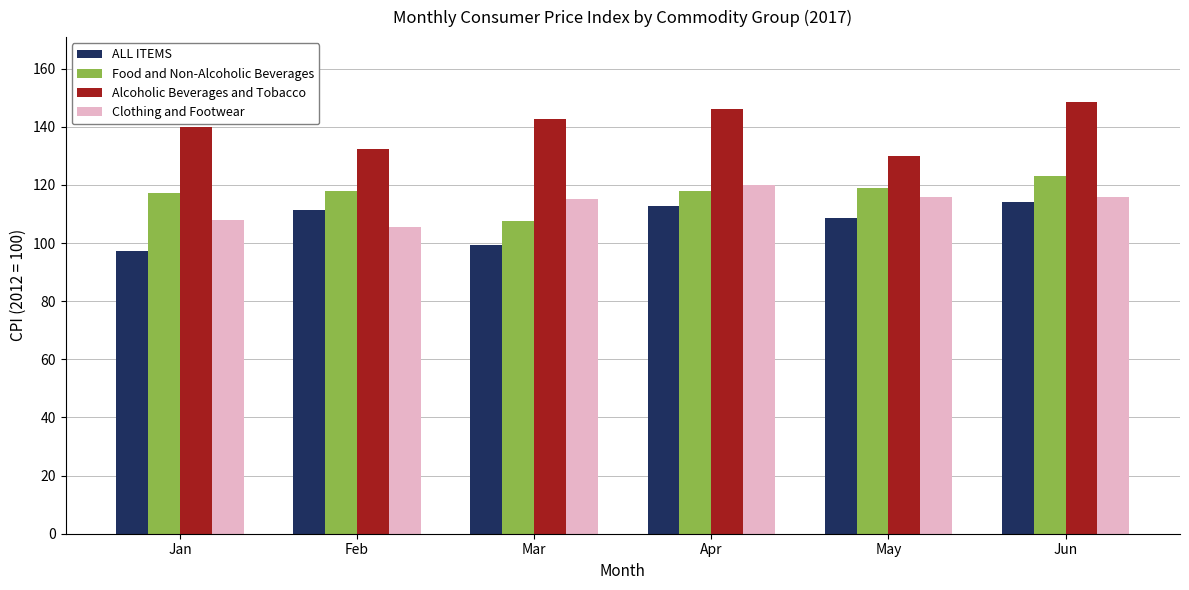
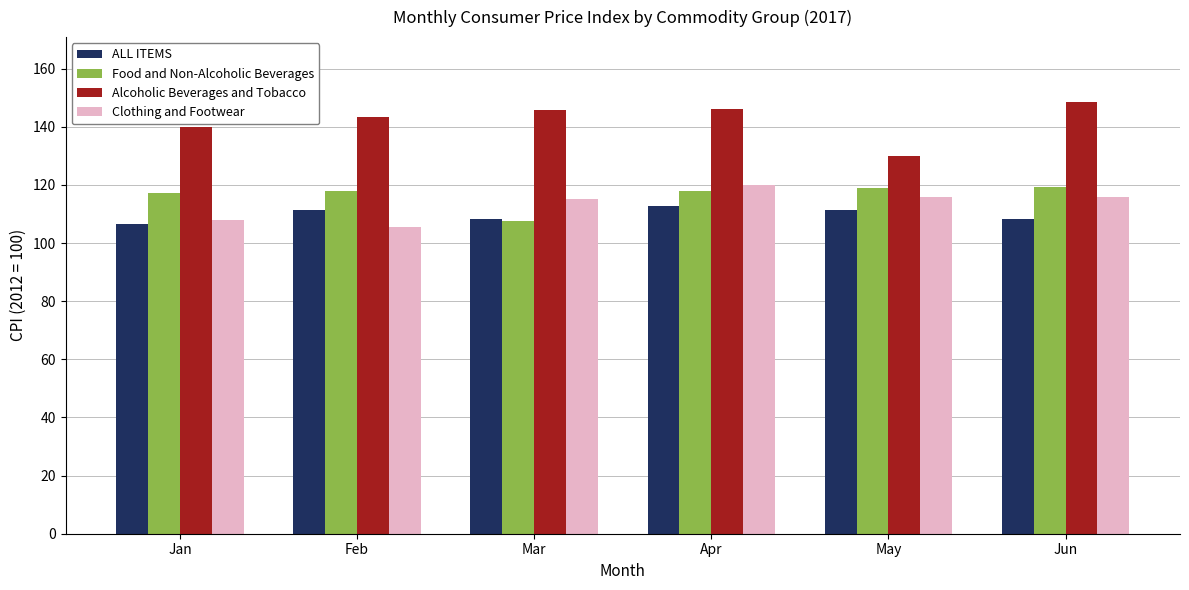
ALL ITEMS, Jan: 97 -> 107
Alcoholic Beverages and Tobacco, Feb: 132 -> 143
ALL ITEMS, Mar: 99 -> 108
Alcoholic Beverages and Tobacco, Mar: 143 -> 146
ALL ITEMS, May: 109 -> 112
ALL ITEMS, Jun: 114 -> 108
Food and Non-Alcoholic Beverages, Jun: 123 -> 119
